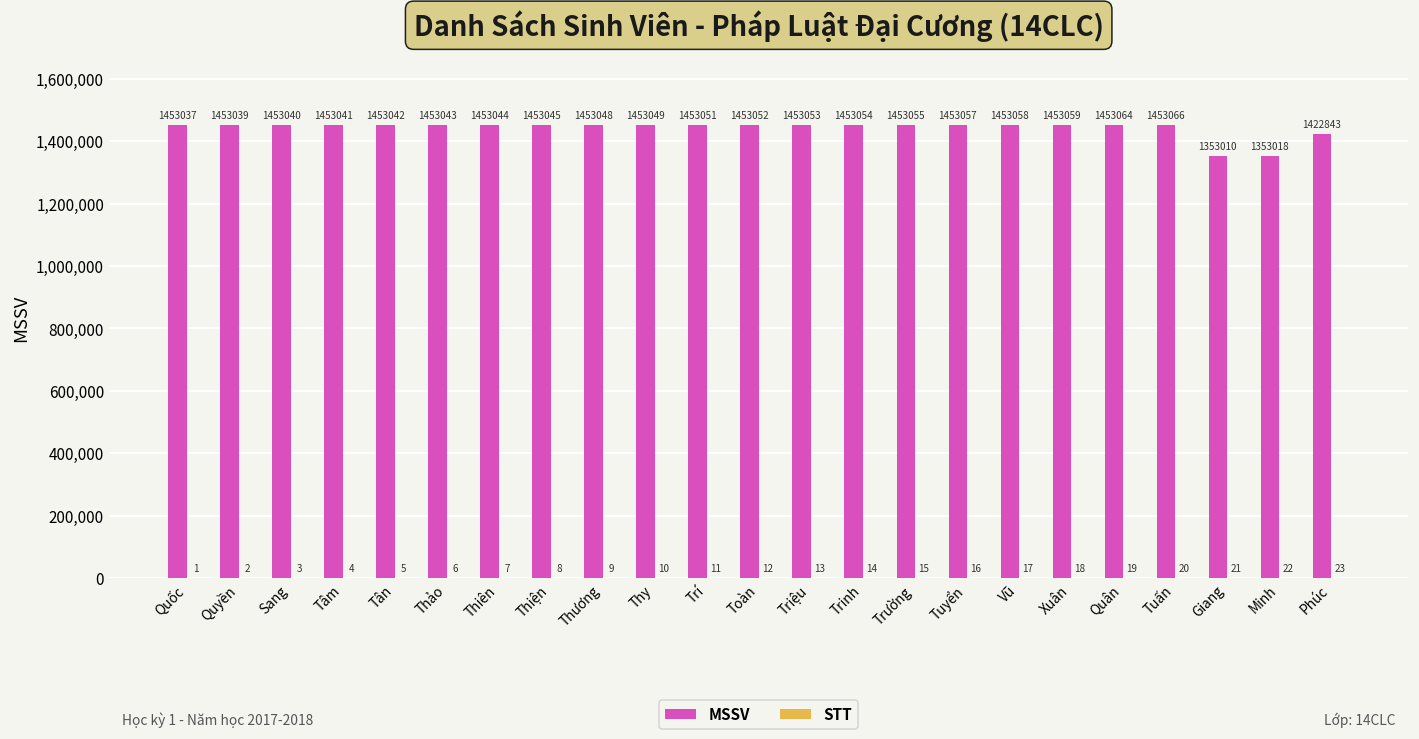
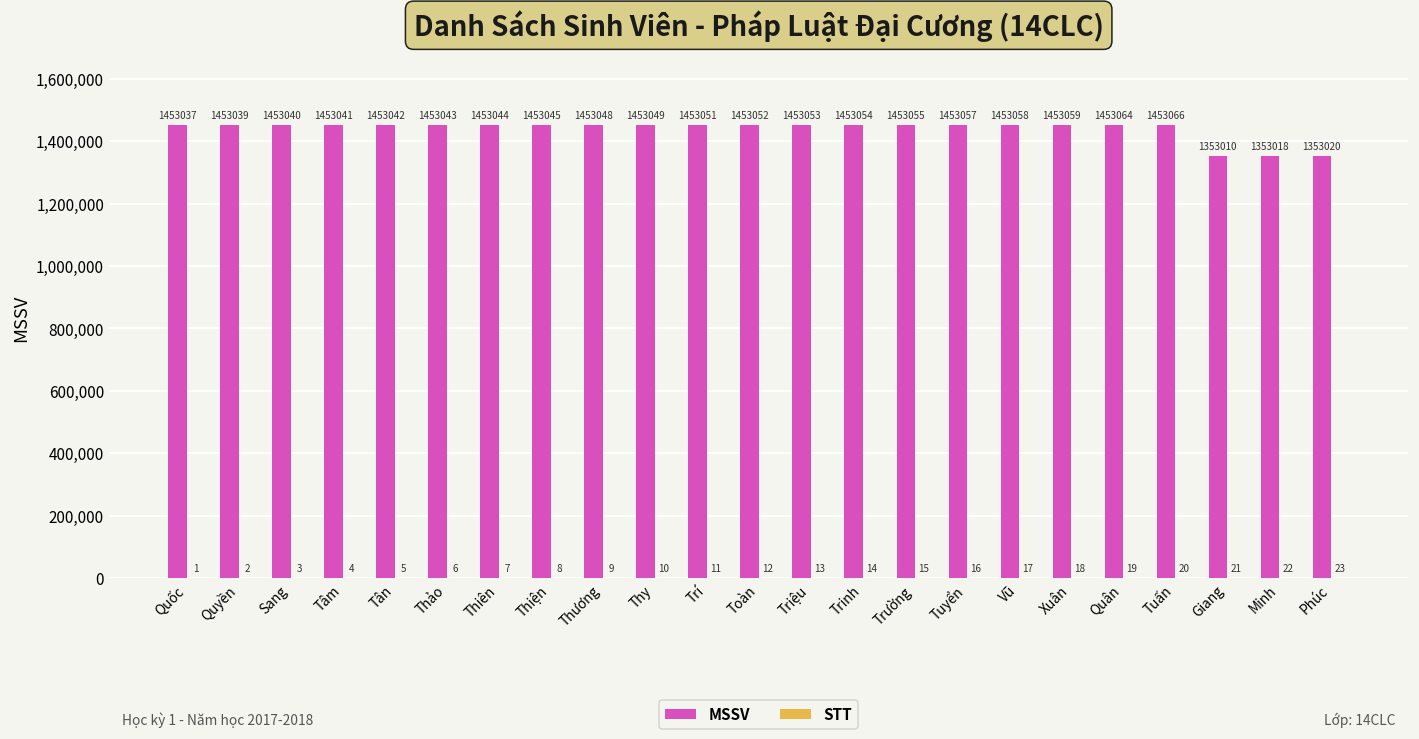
MSSV, Phúc: 1422843 -> 1353020
